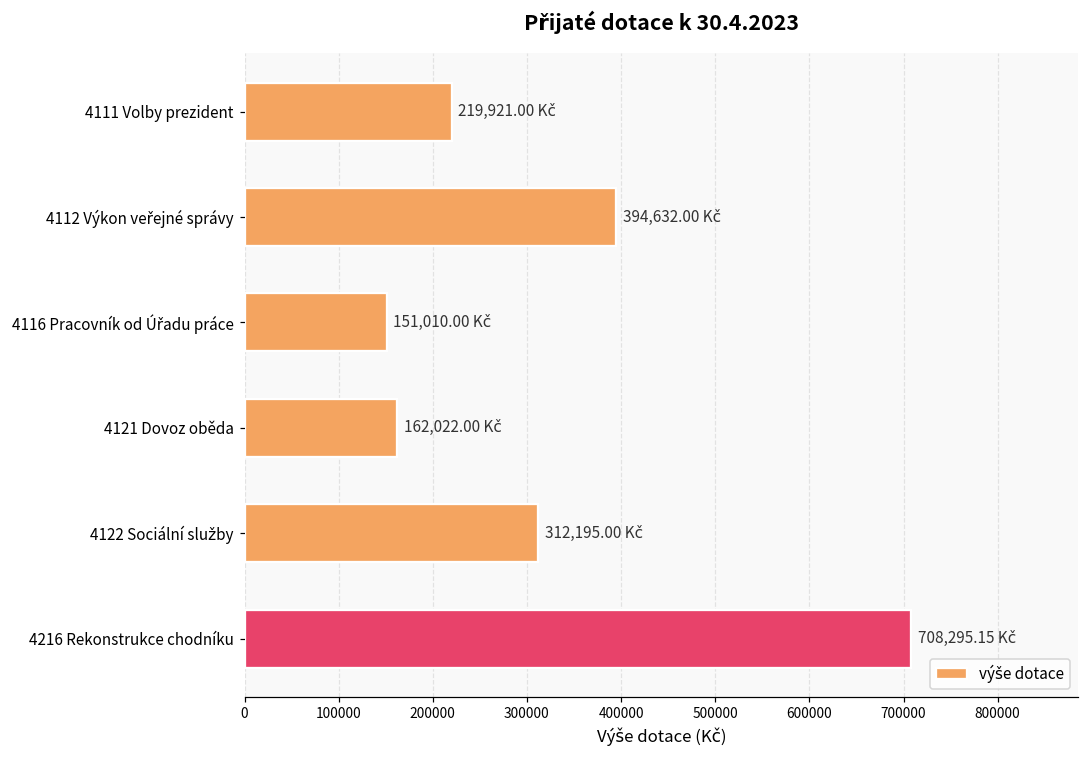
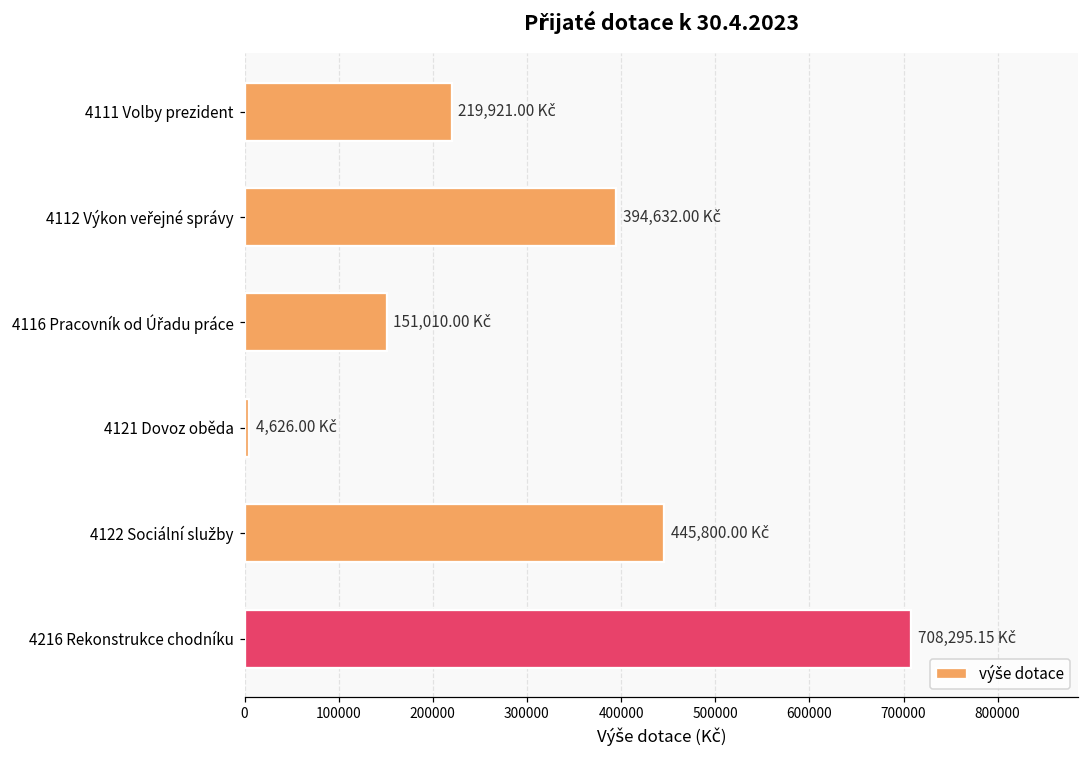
4121 Dovoz oběda: 162,022.00 -> 4,626.00
4122 Sociální služby: 312,195.00 -> 445,800.00
